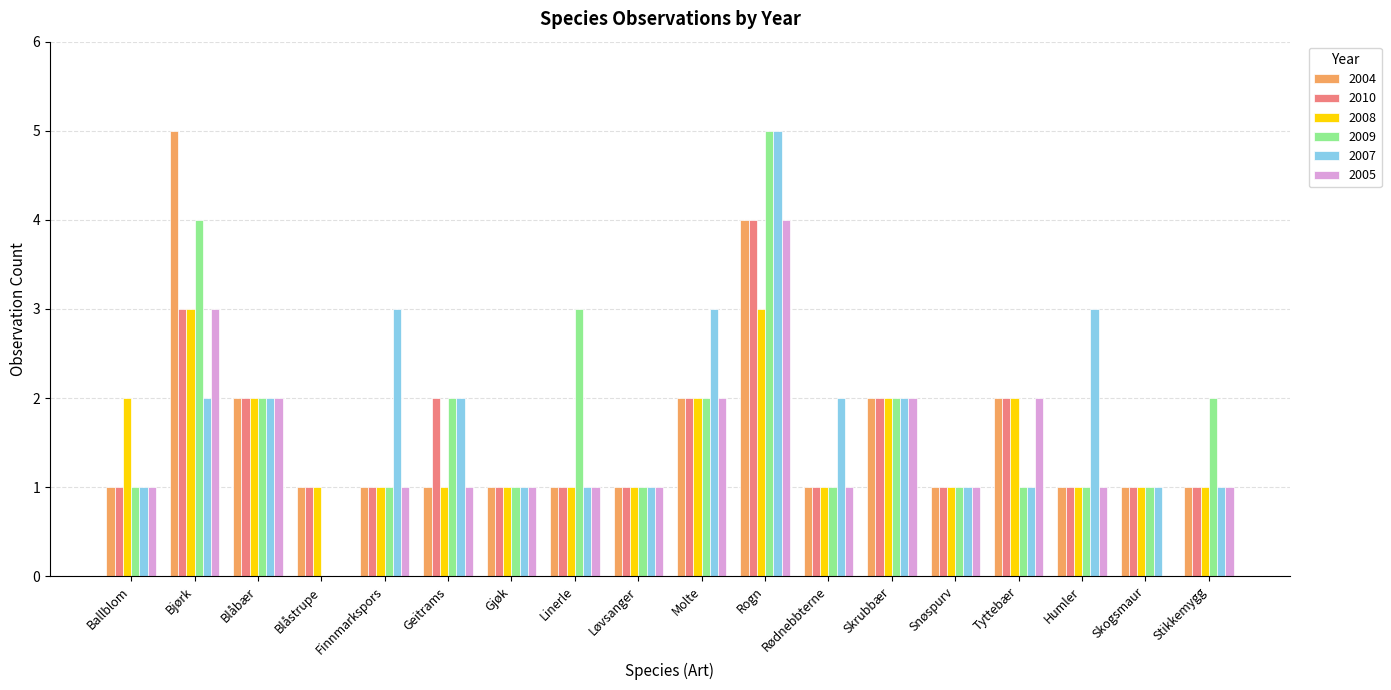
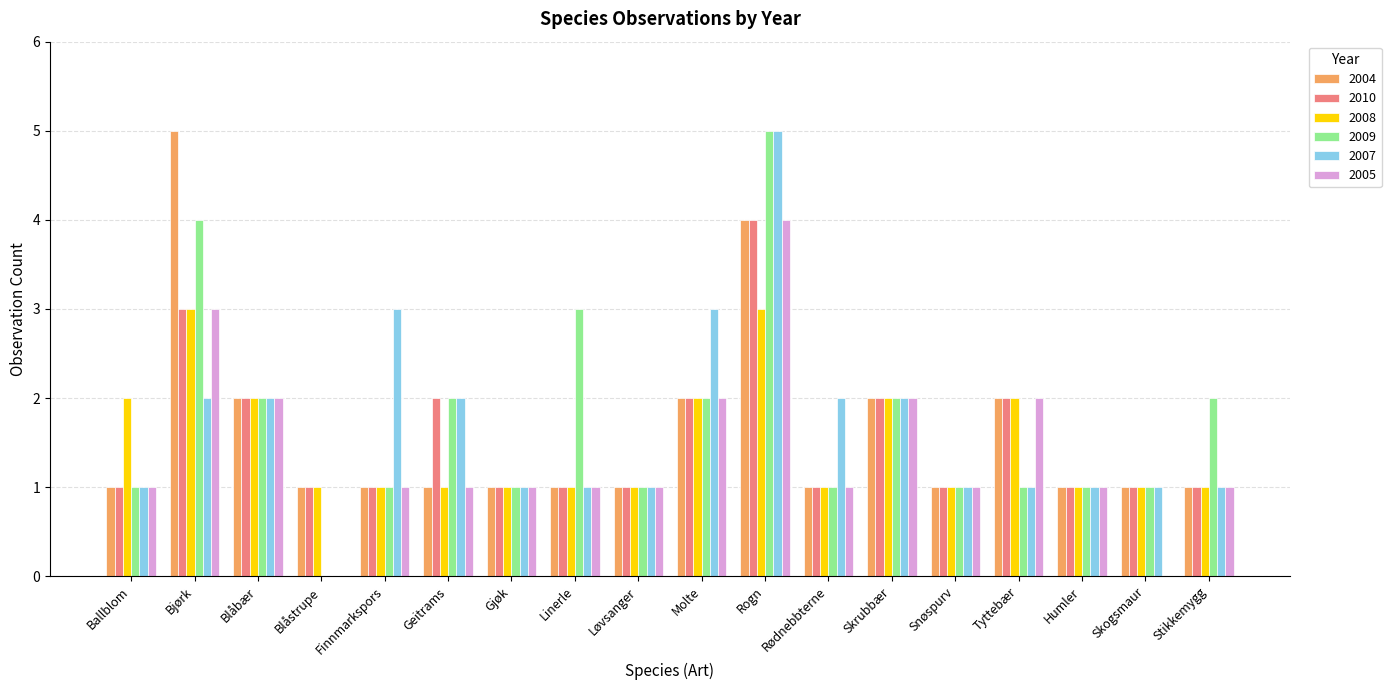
2007, Humler: 3 -> 1
